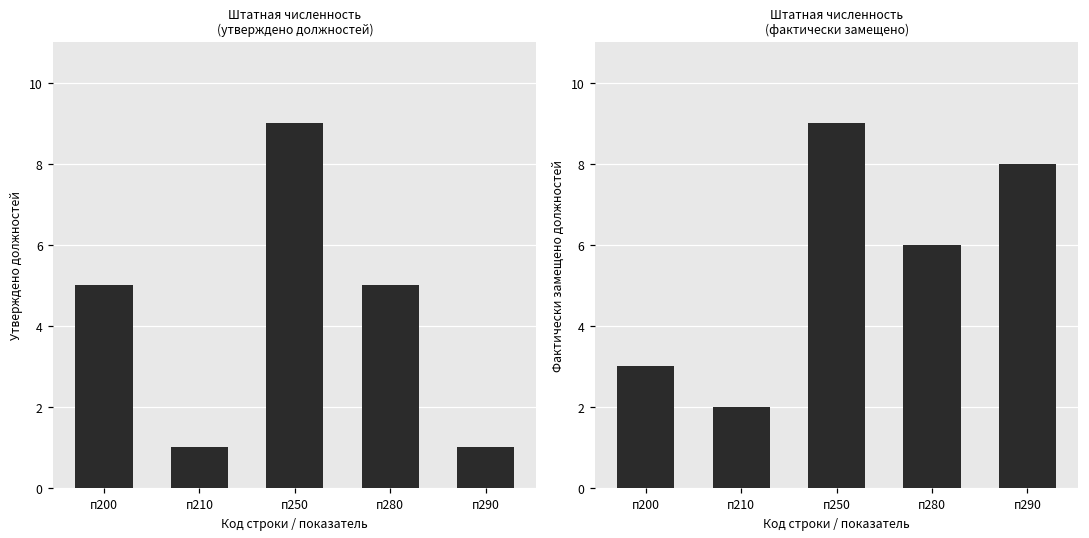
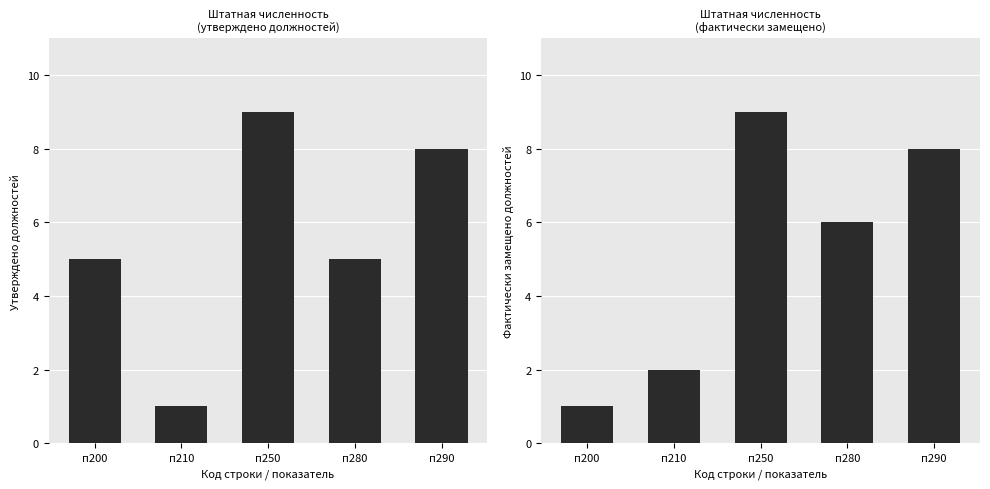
Штатная численность (утверждено должностей), п290: 1 -> 8
Штатная численность (фактически замещено), п200: 3 -> 1
